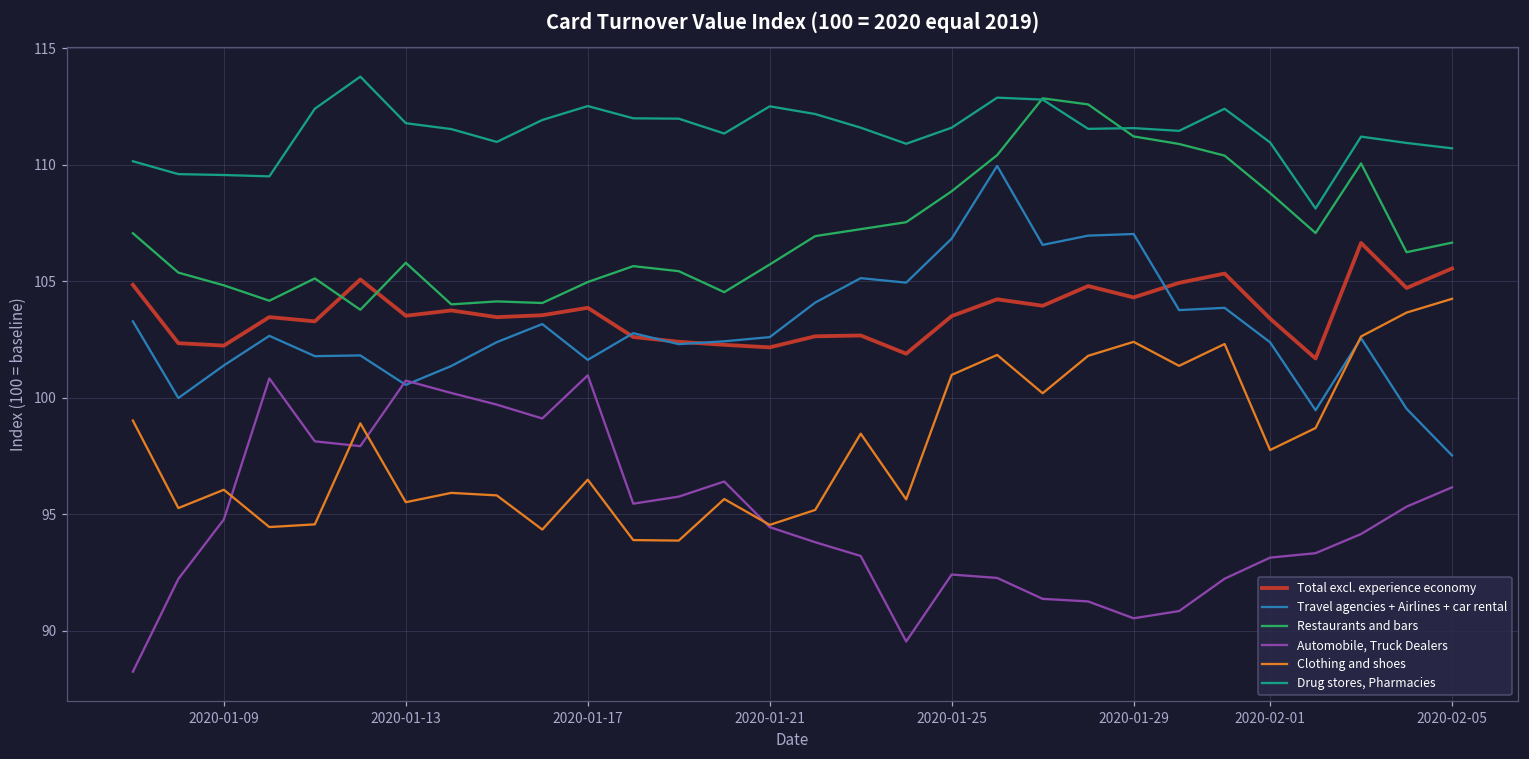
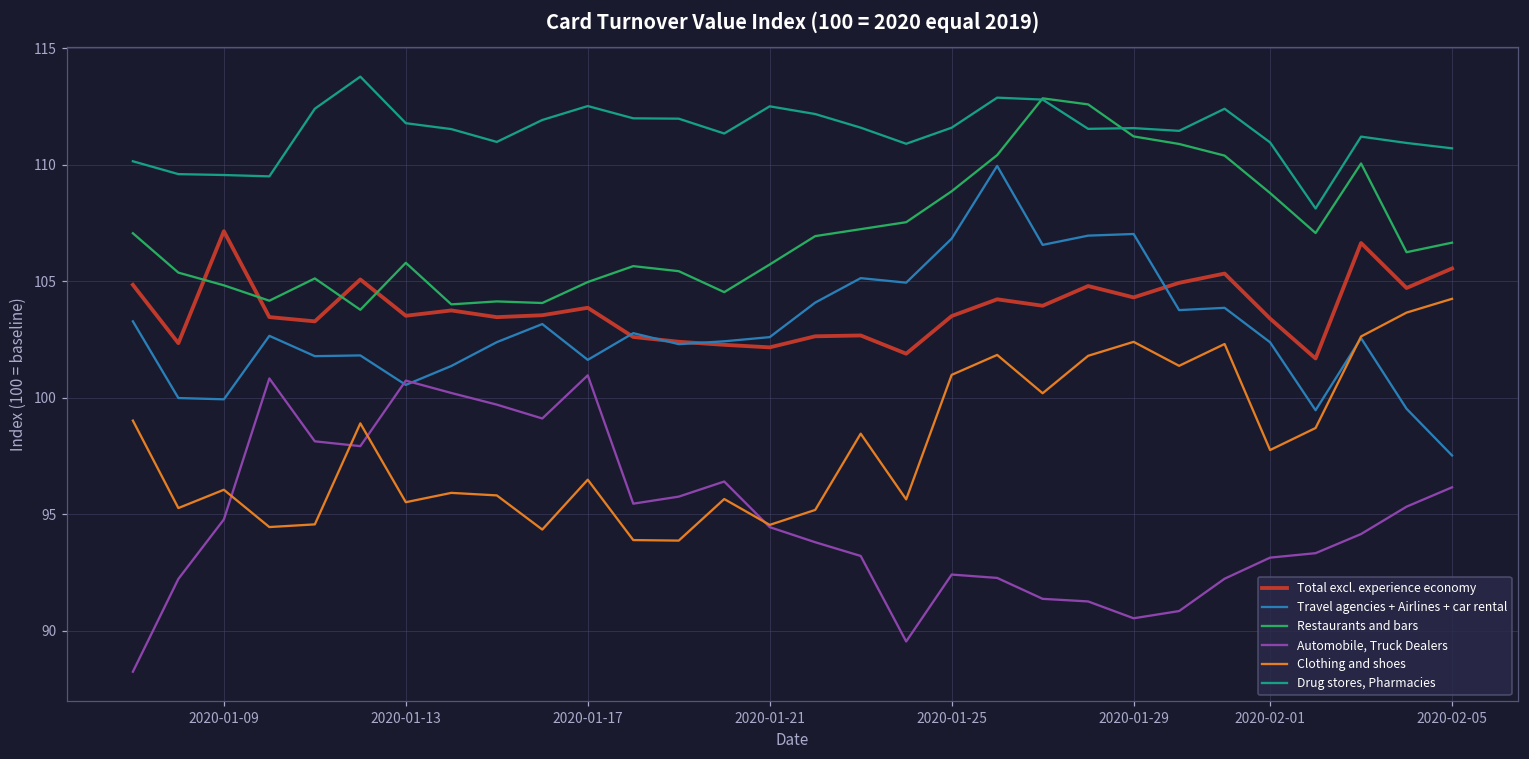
Total excl. experience economy, 2020-01-09: 102.2 -> 107.1
Travel agencies + Airlines + car rental, 2020-01-09: 101.4 -> 99.9
